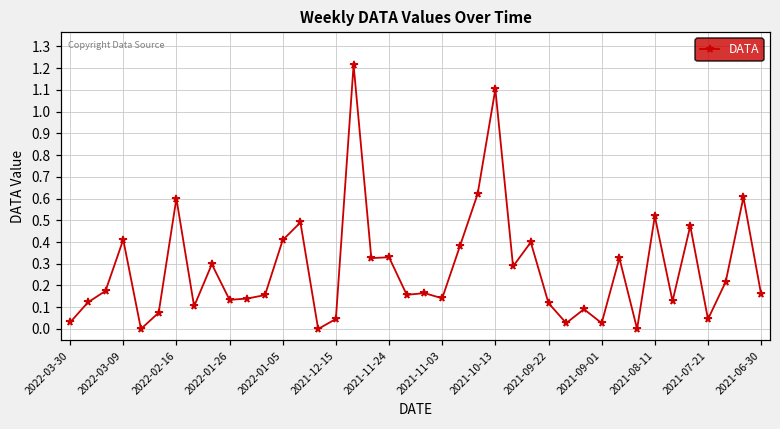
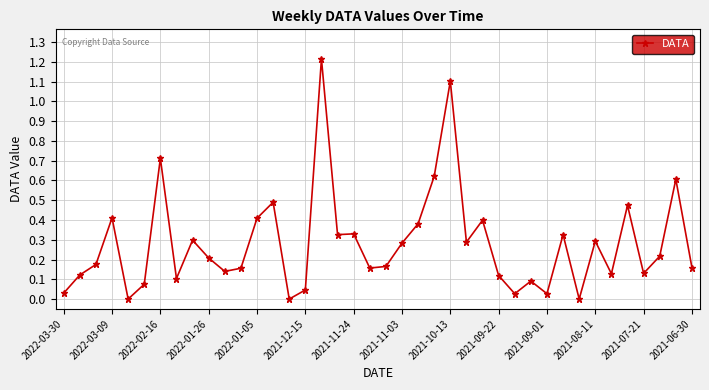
2022-02-16: 0.60 -> 0.71
2022-01-26: 0.13 -> 0.21
2021-11-03: 0.14 -> 0.28
2021-08-11: 0.52 -> 0.29
2021-07-21: 0.05 -> 0.13
